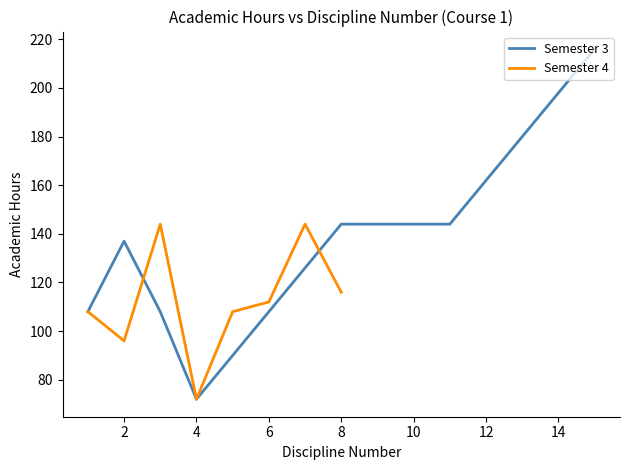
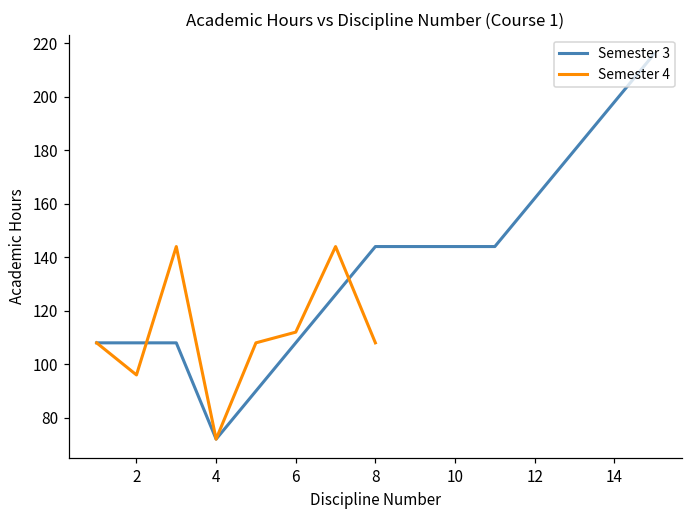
Semester 3, 2: 137 -> 108
Semester 4, 8: 116 -> 108
